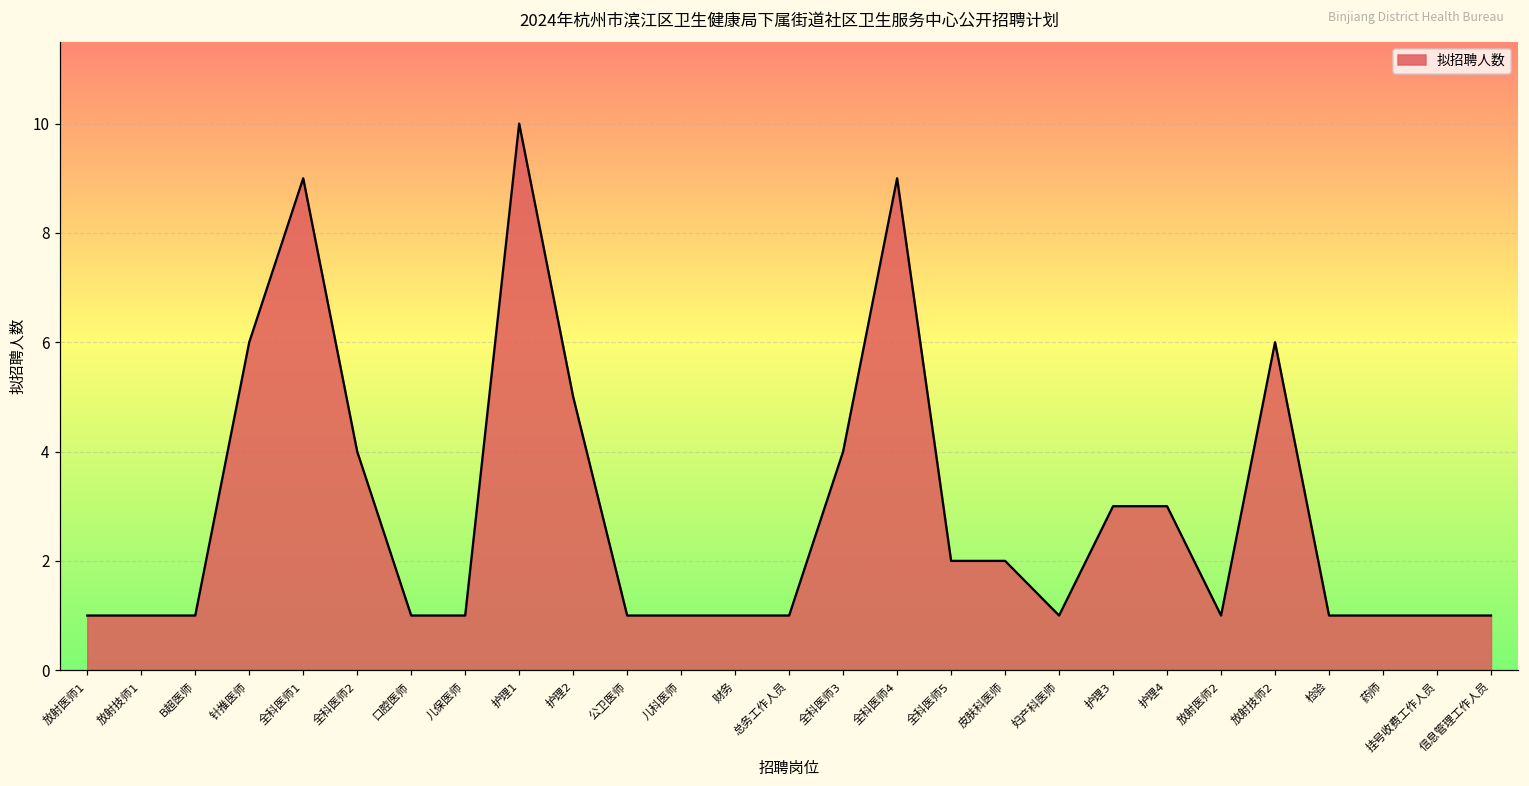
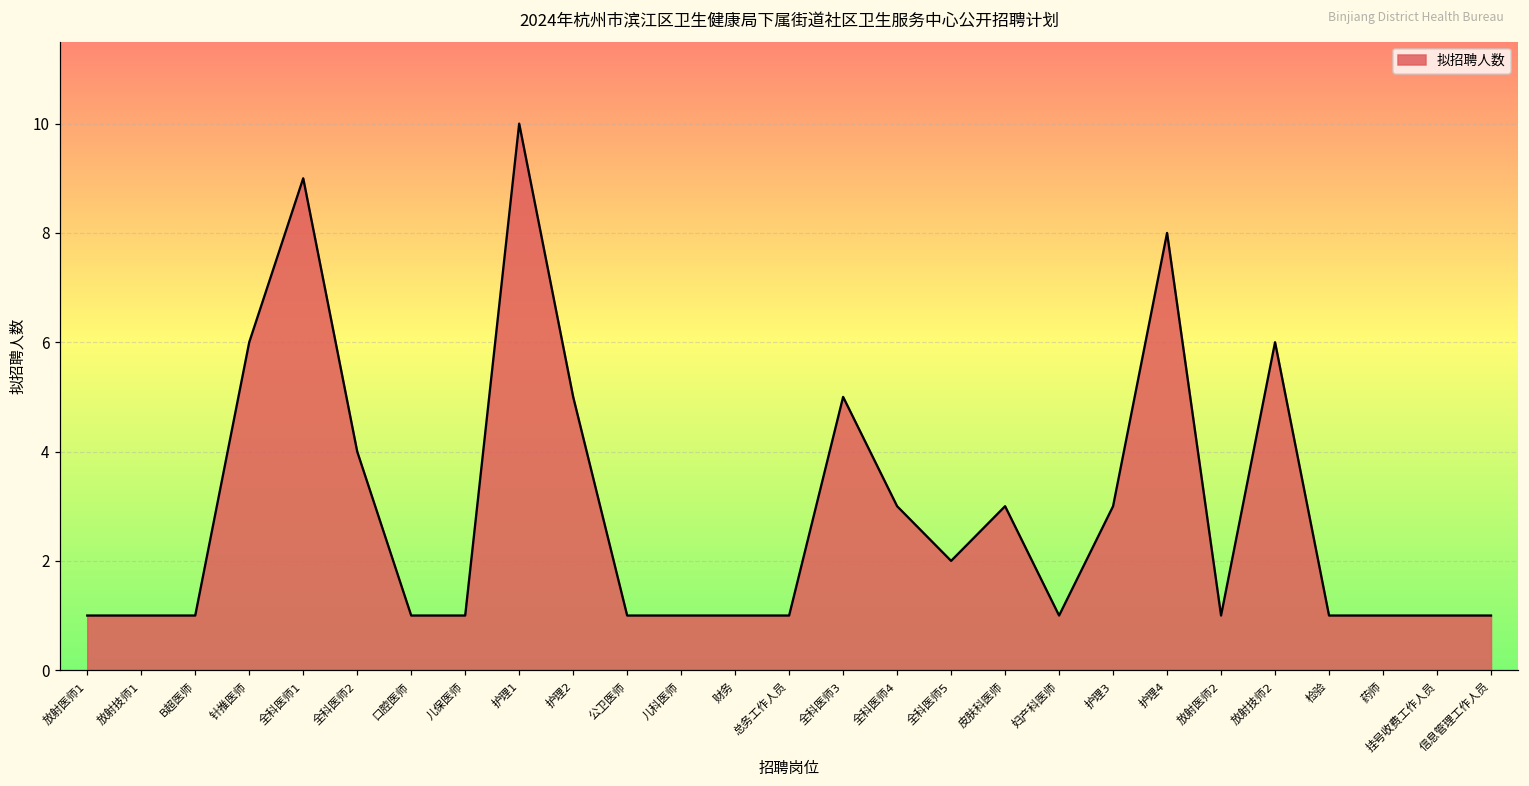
全科医师3: 4 -> 5
全科医师4: 9 -> 3
皮肤科医师: 2 -> 3
护理4: 3 -> 8
